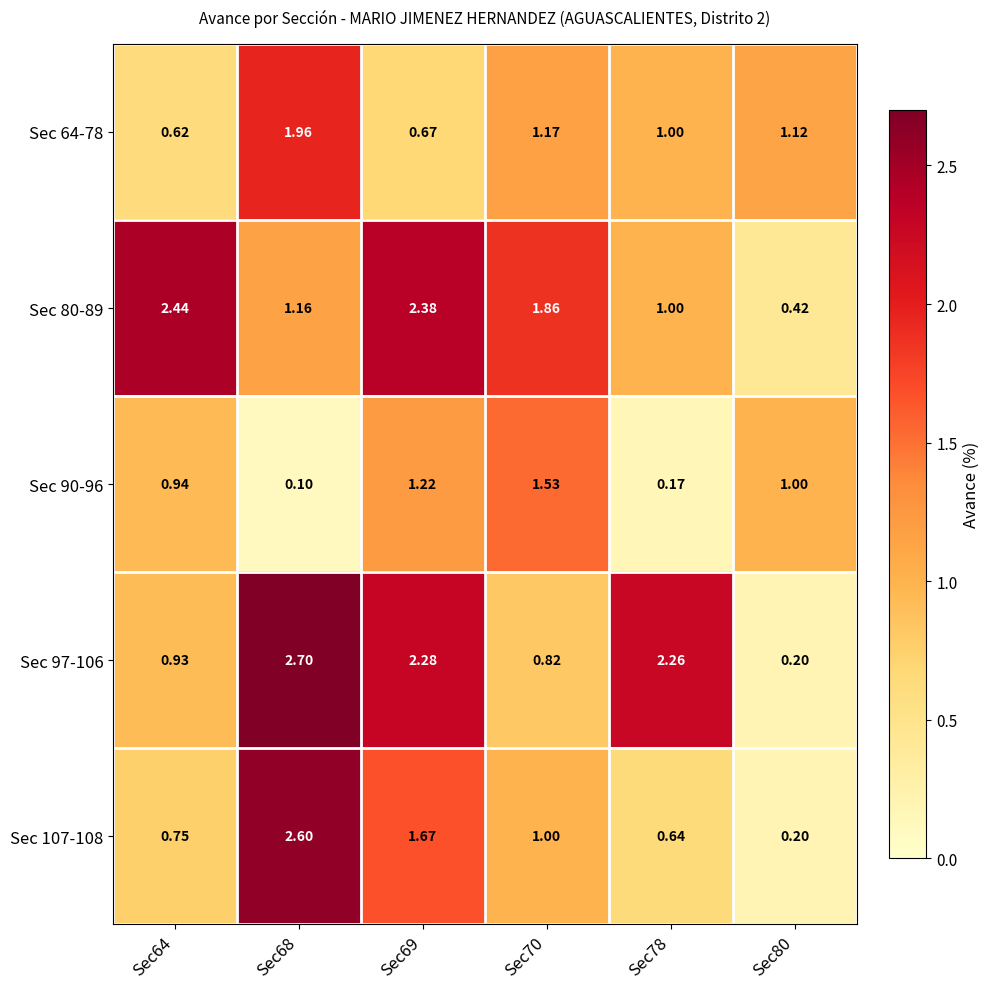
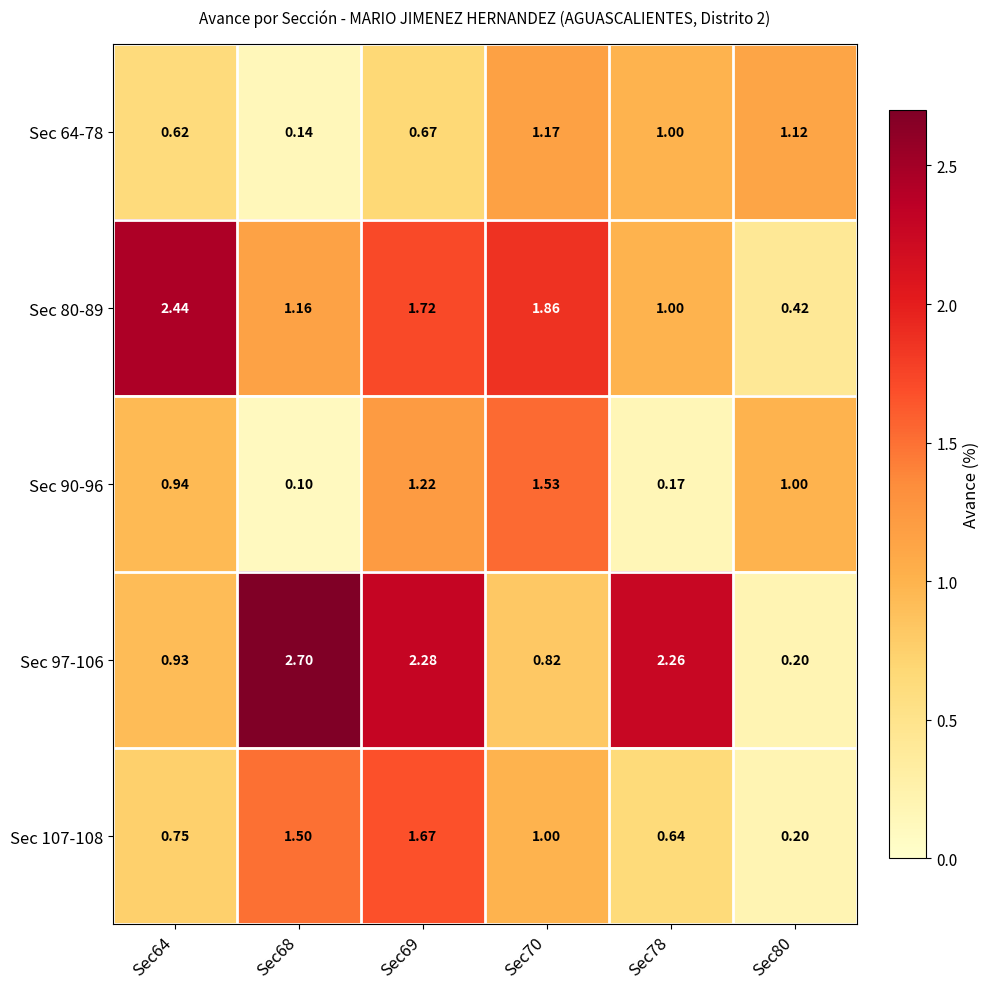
Sec 64-78, Sec68: 1.96 -> 0.14
Sec 80-89, Sec69: 2.38 -> 1.72
Sec 107-108, Sec68: 2.60 -> 1.50
